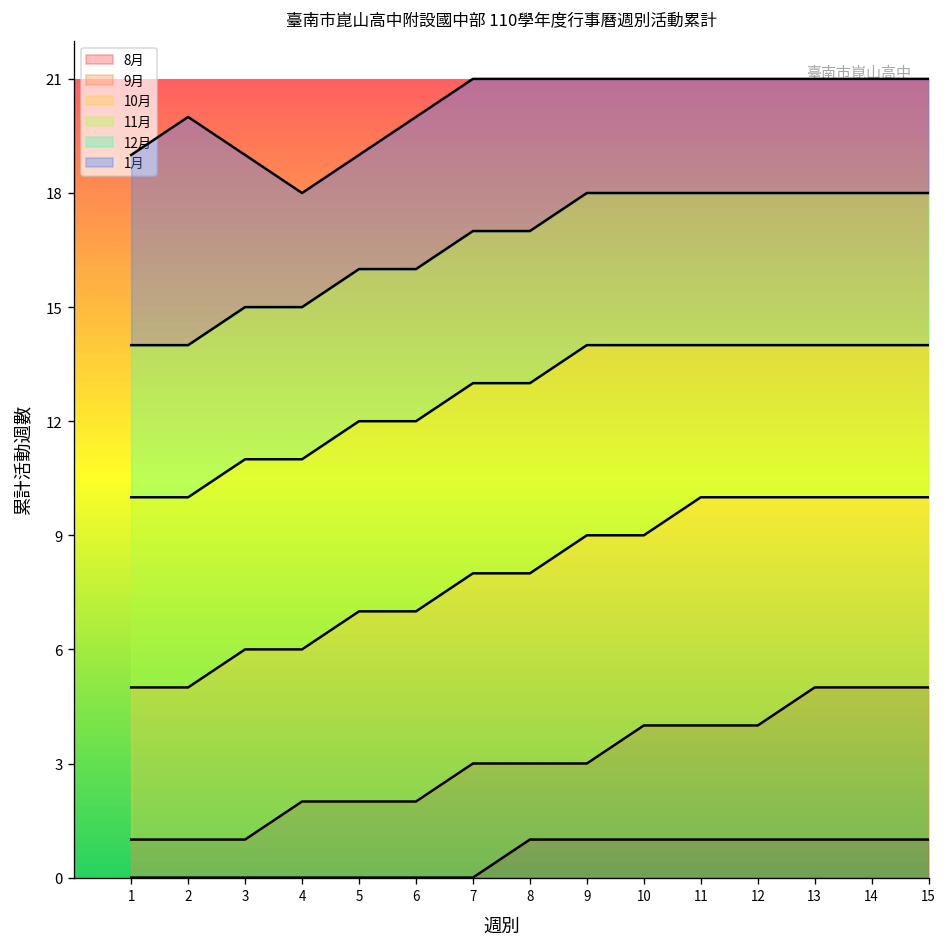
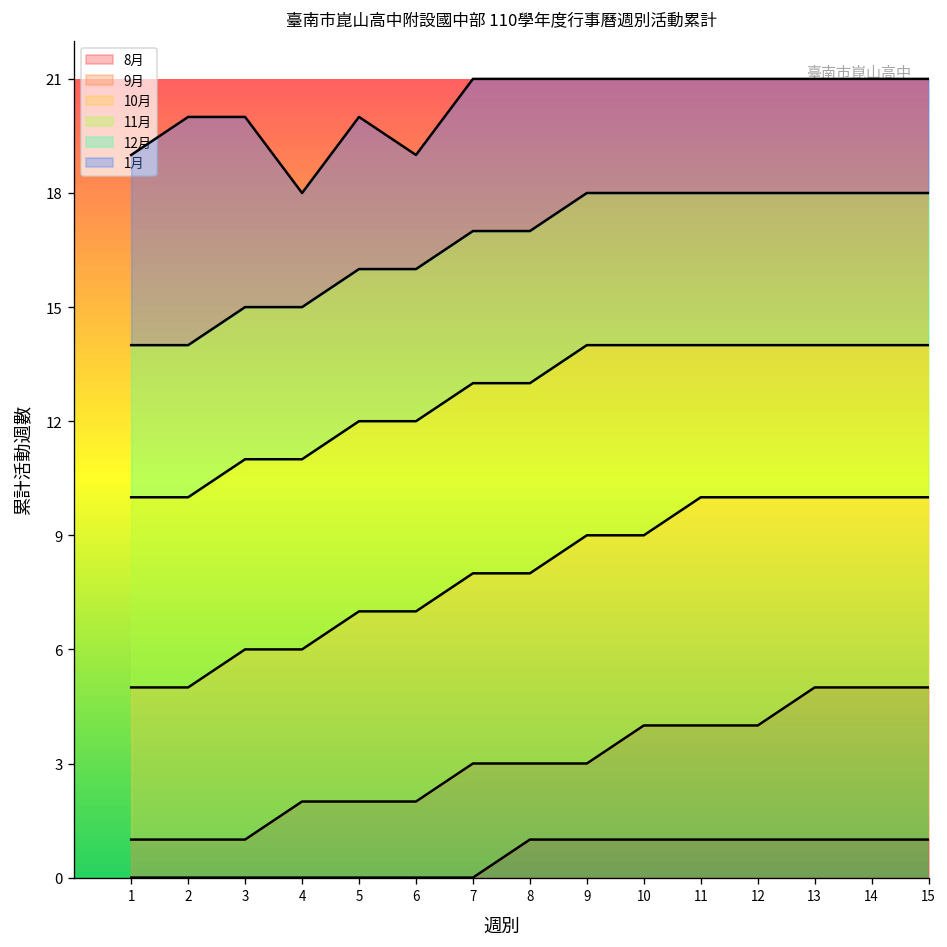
1月, 3: 19 -> 20
1月, 5: 19 -> 20
1月, 6: 20 -> 19
